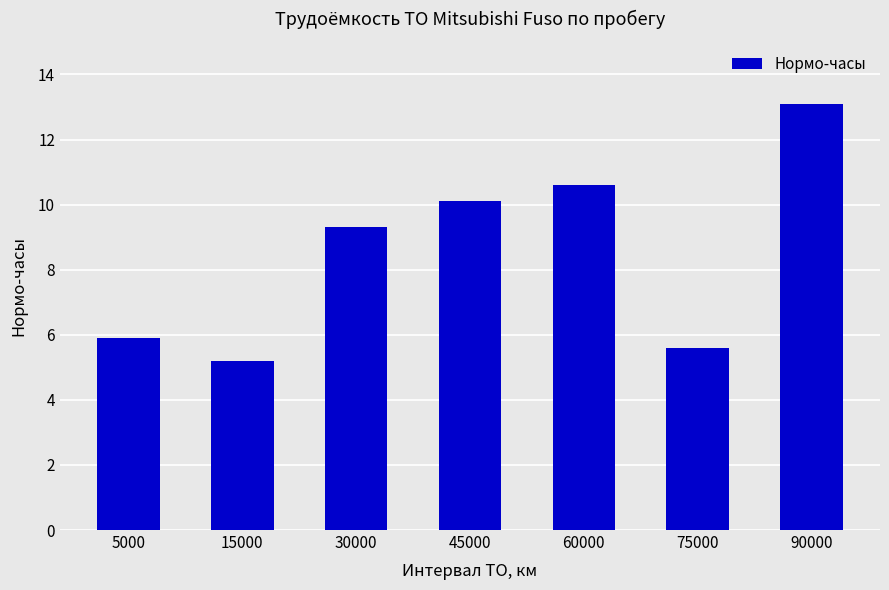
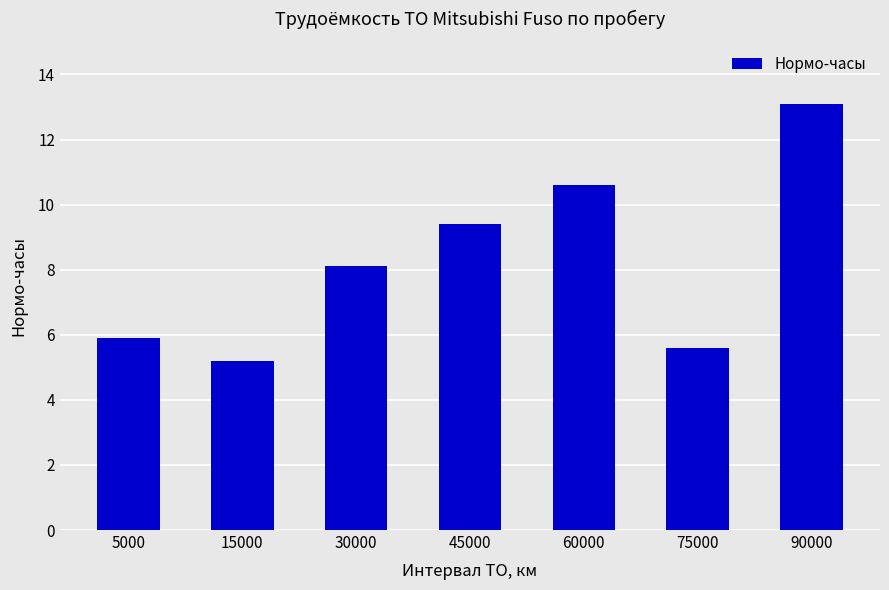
30000: 9.3 -> 8.1
45000: 10.1 -> 9.4
